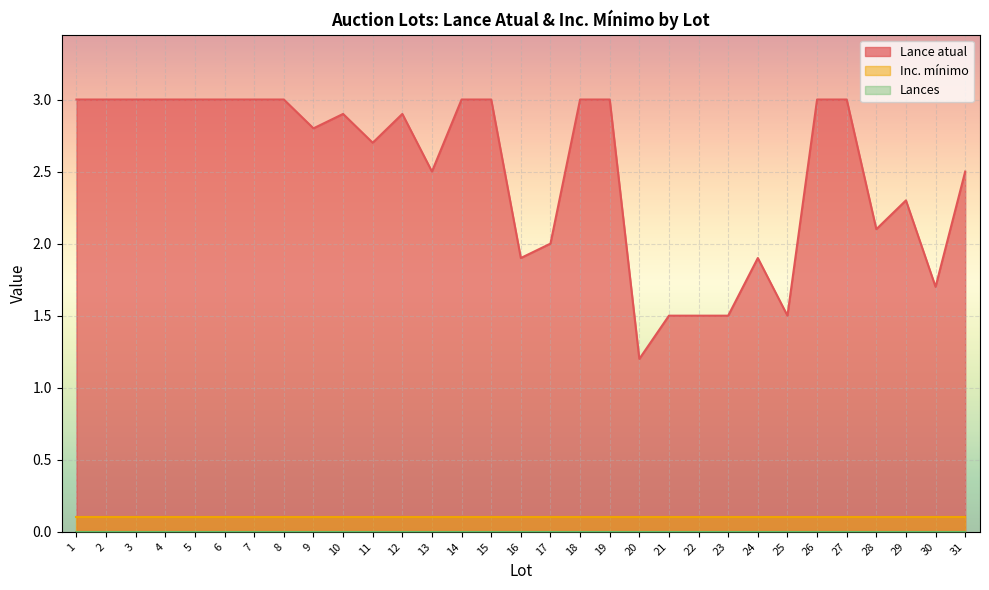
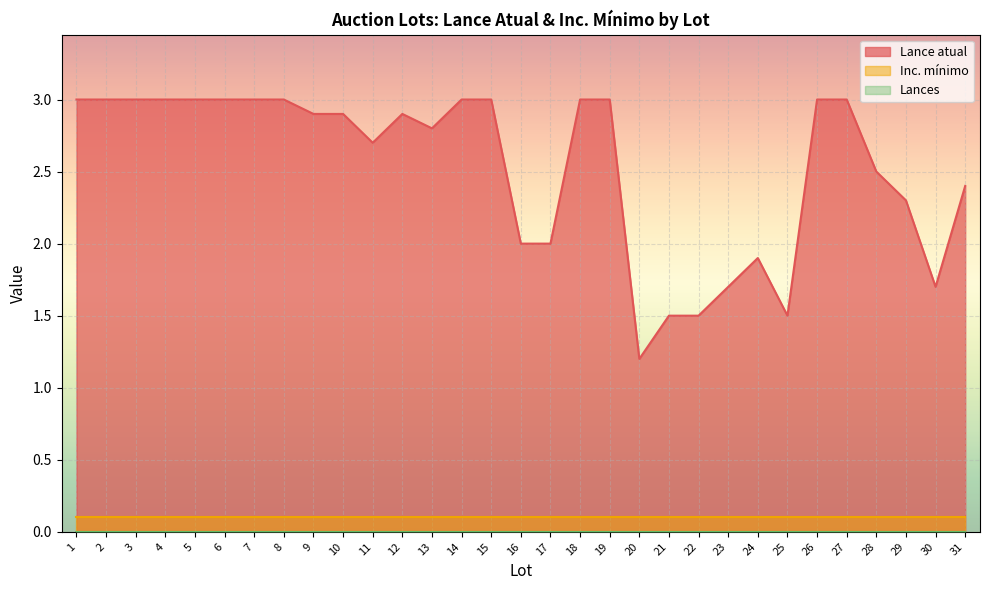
Lance atual, 9: 2.8 -> 2.9
Lance atual, 13: 2.5 -> 2.8
Lance atual, 16: 1.9 -> 2.0
Lance atual, 23: 1.5 -> 1.7
Lance atual, 28: 2.1 -> 2.5
Lance atual, 31: 2.5 -> 2.4
